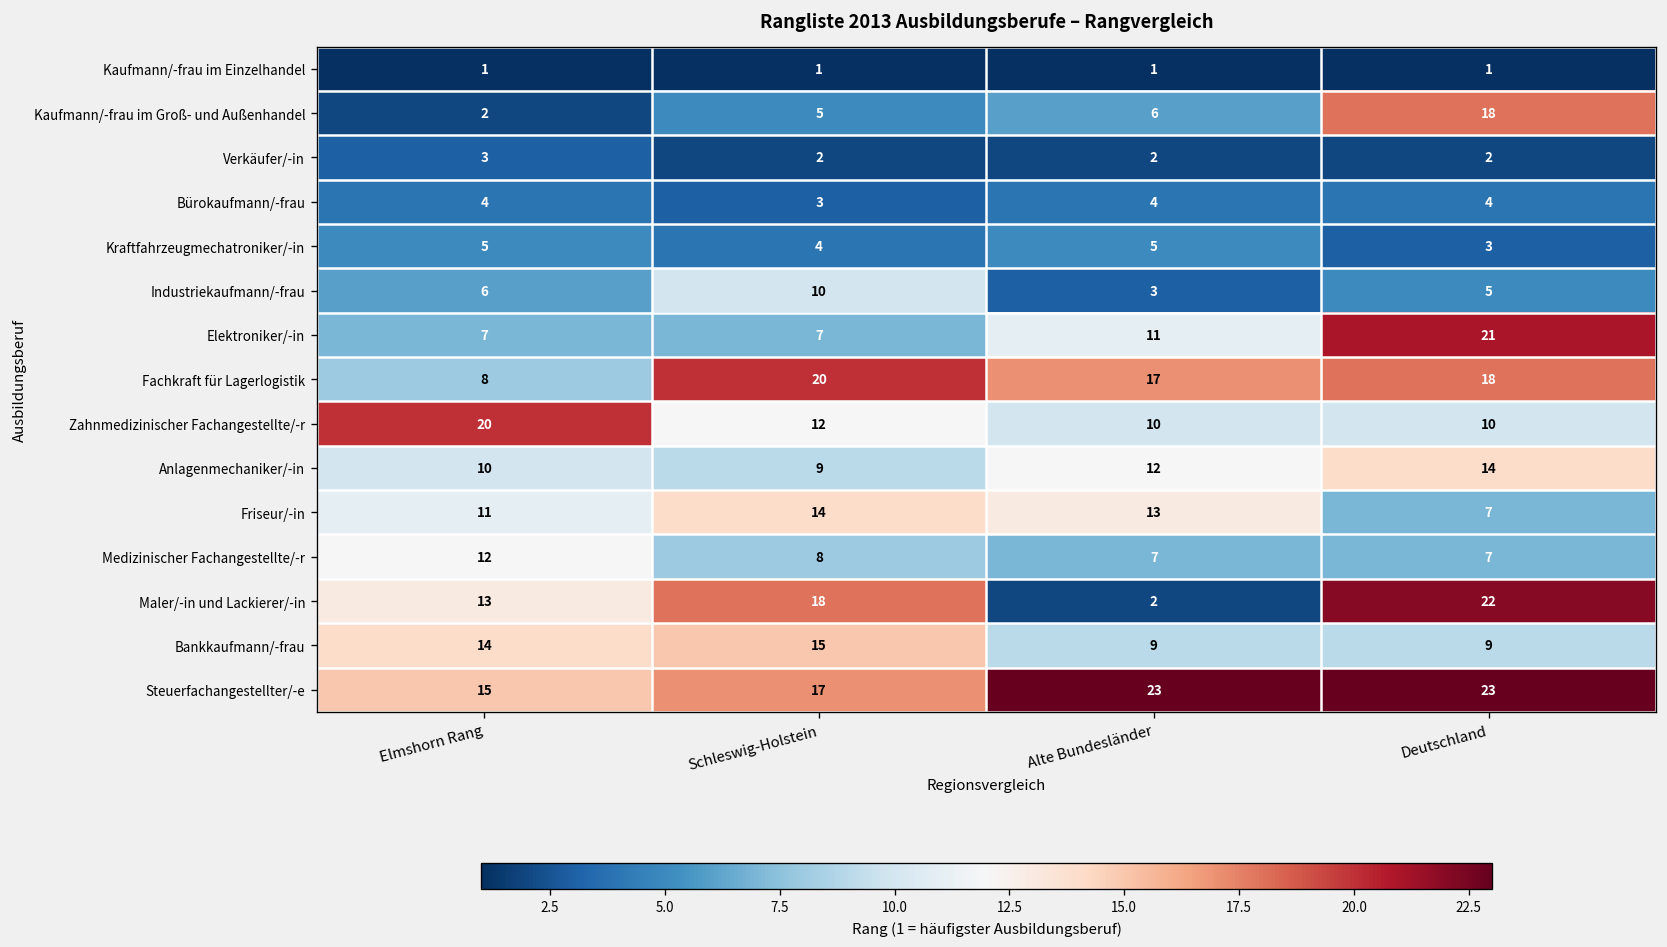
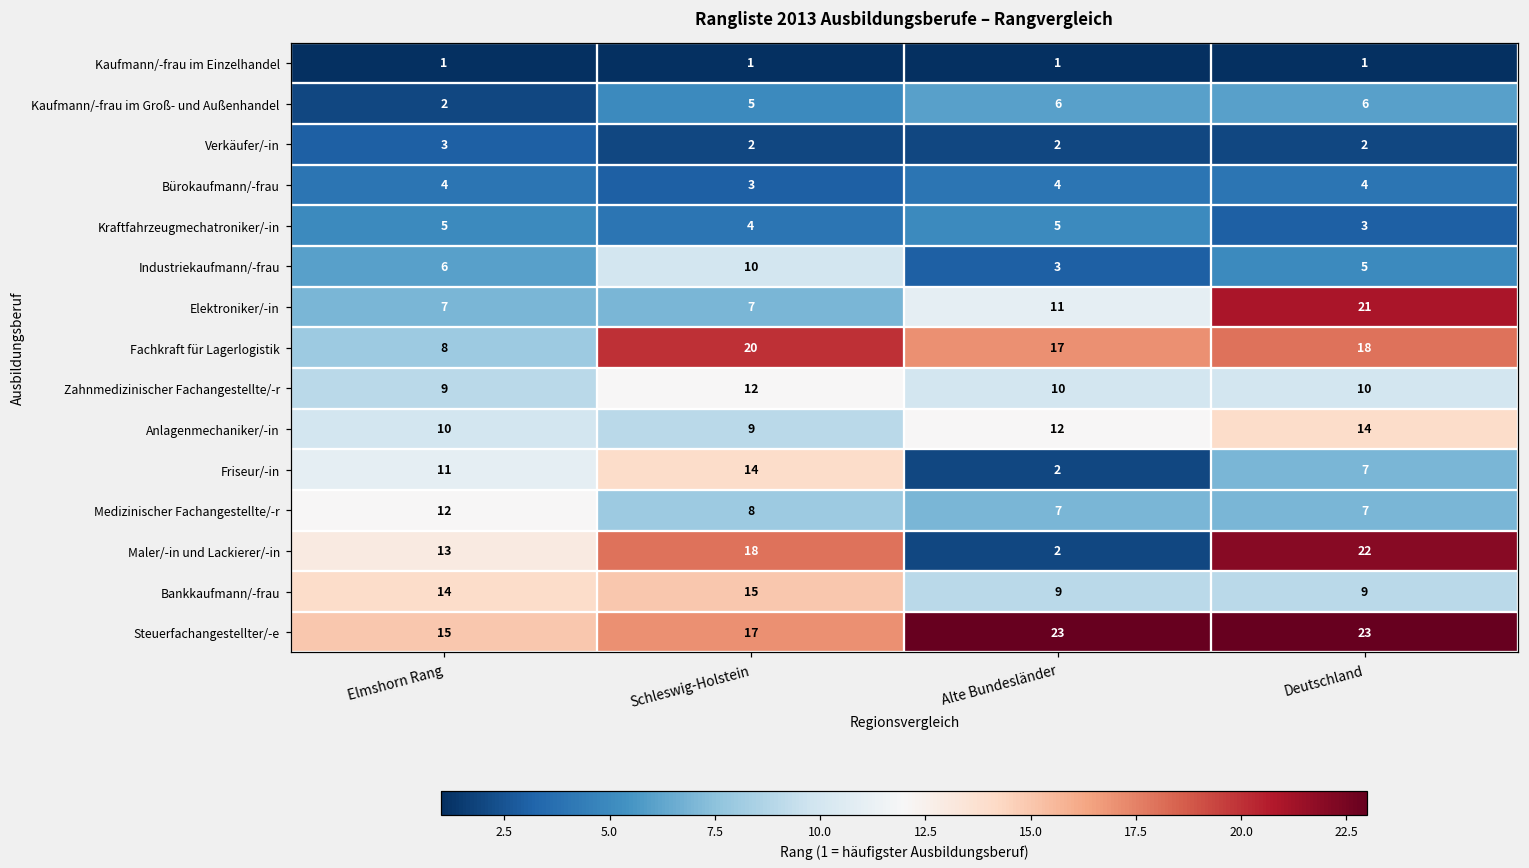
Kaufmann/-frau im Groß- und Außenhandel, Deutschland: 18 -> 6
Zahnmedizinischer Fachangestellte/-r, Elmshorn Rang: 20 -> 9
Friseur/-in, Alte Bundesländer: 13 -> 2
